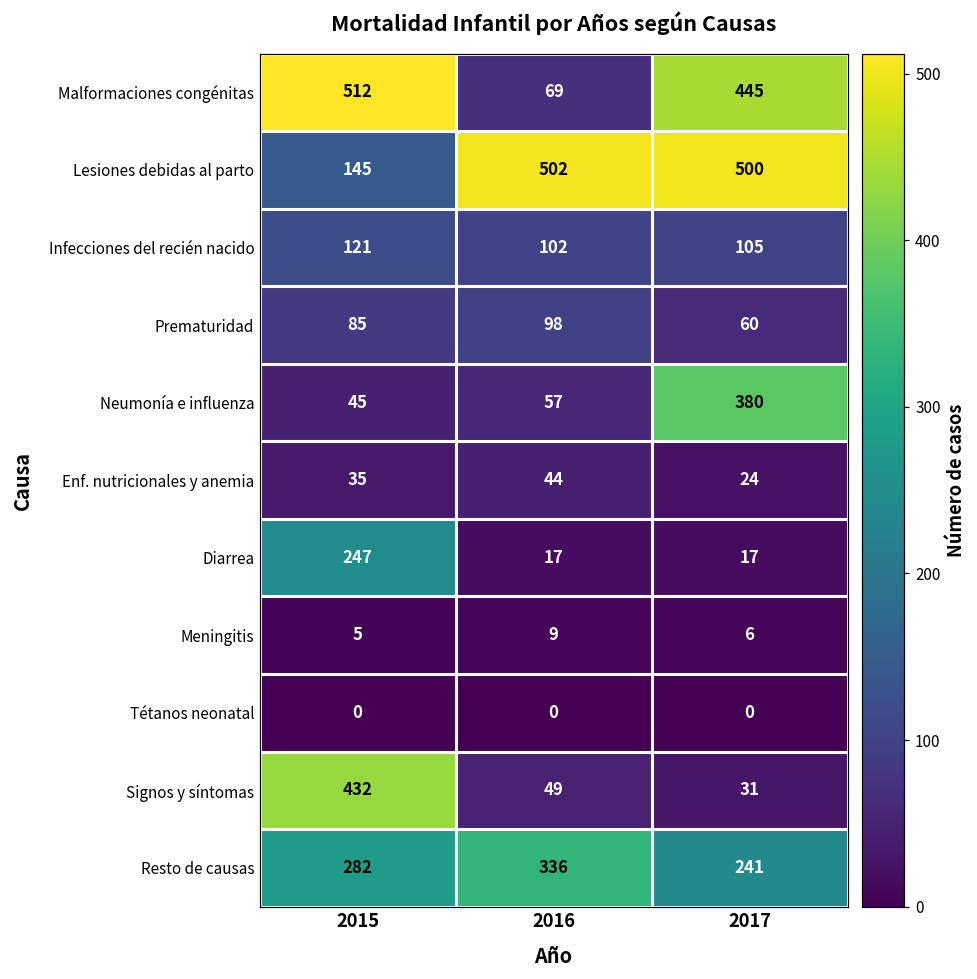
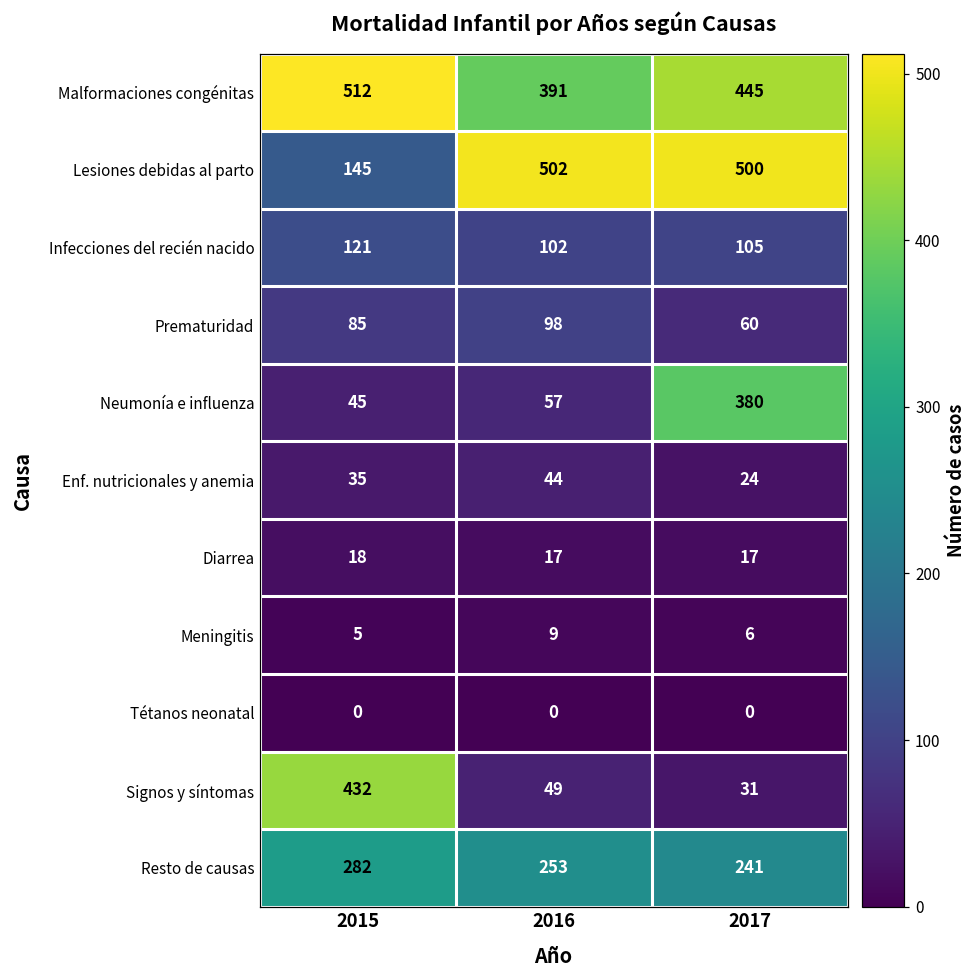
Malformaciones congénitas, 2016: 69 -> 391
Diarrea, 2015: 247 -> 18
Resto de causas, 2016: 336 -> 253
